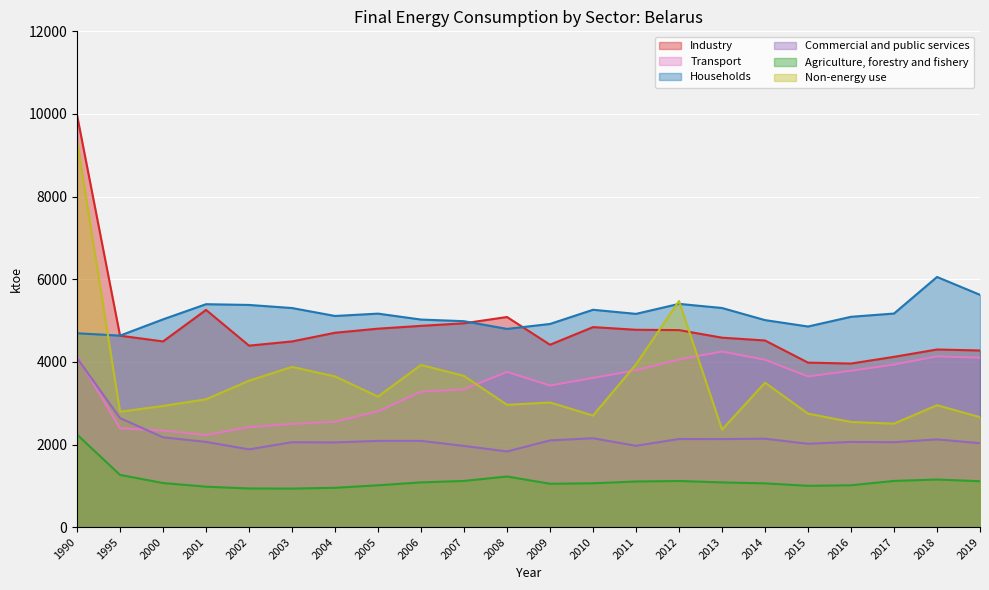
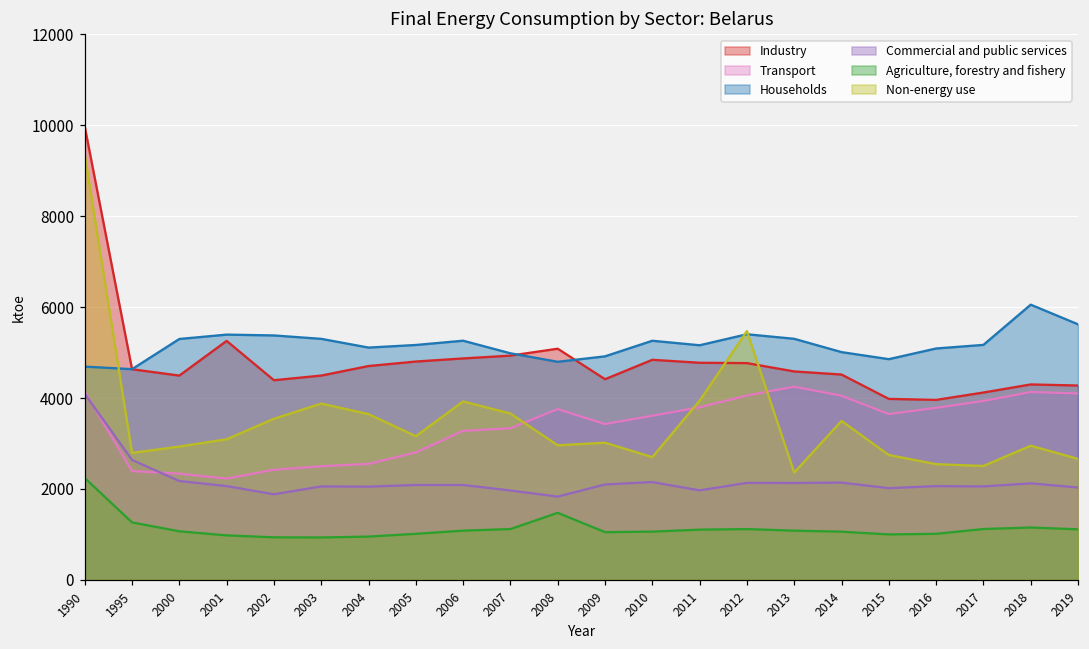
Households, 2000: 5000 -> 5300
Households, 2006: 5000 -> 5300
Agriculture, forestry and fishery, 2008: 1200 -> 1500
